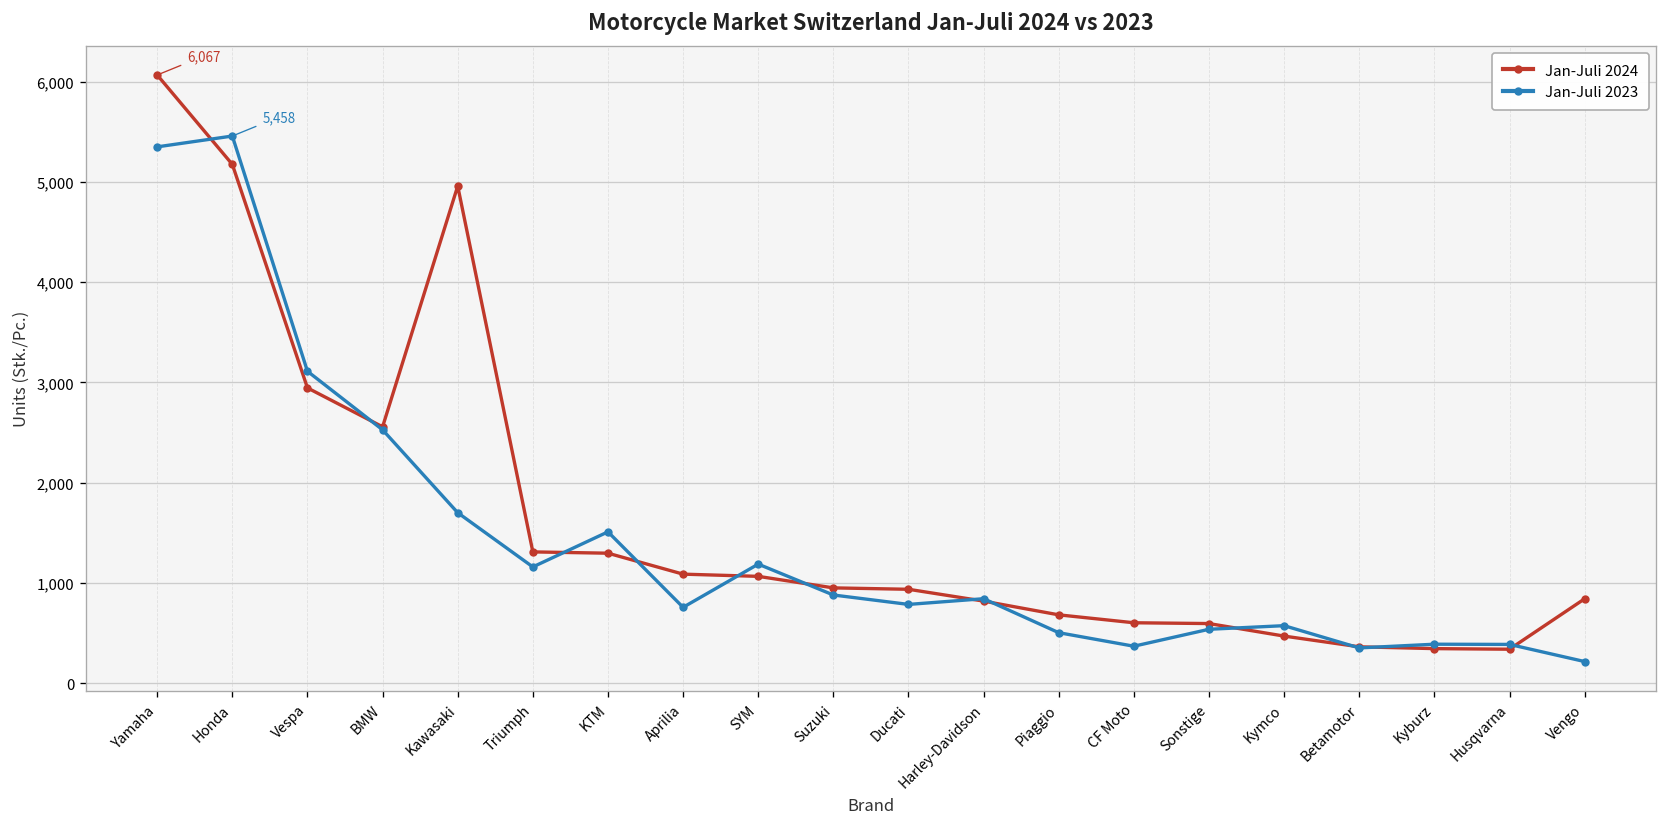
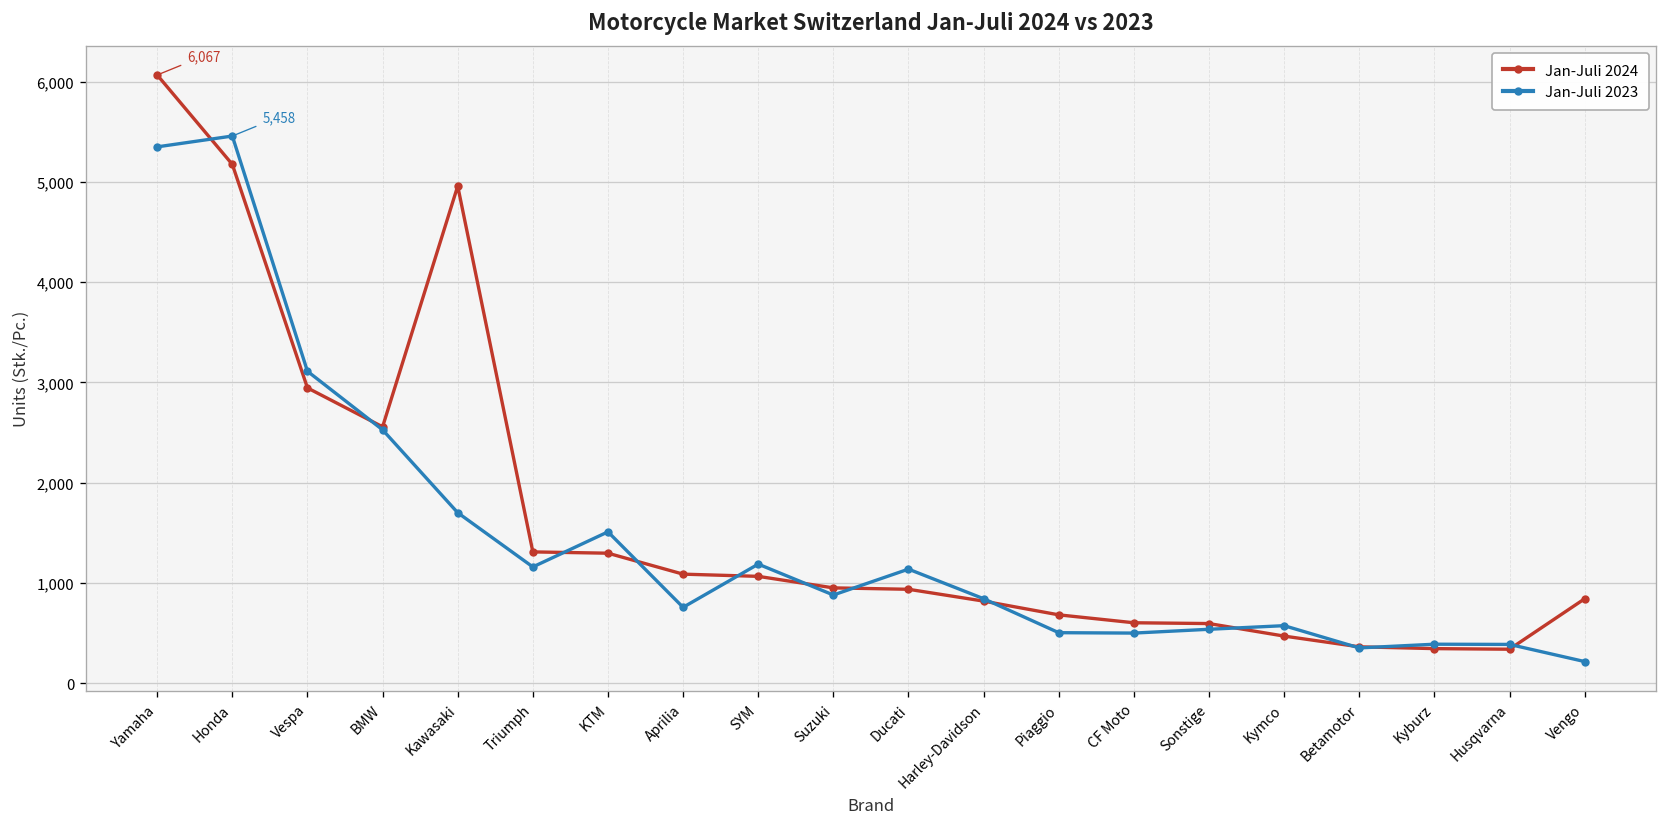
Jan-Juli 2023, Ducati: 800 -> 1,100
Jan-Juli 2023, CF Moto: 400 -> 500
